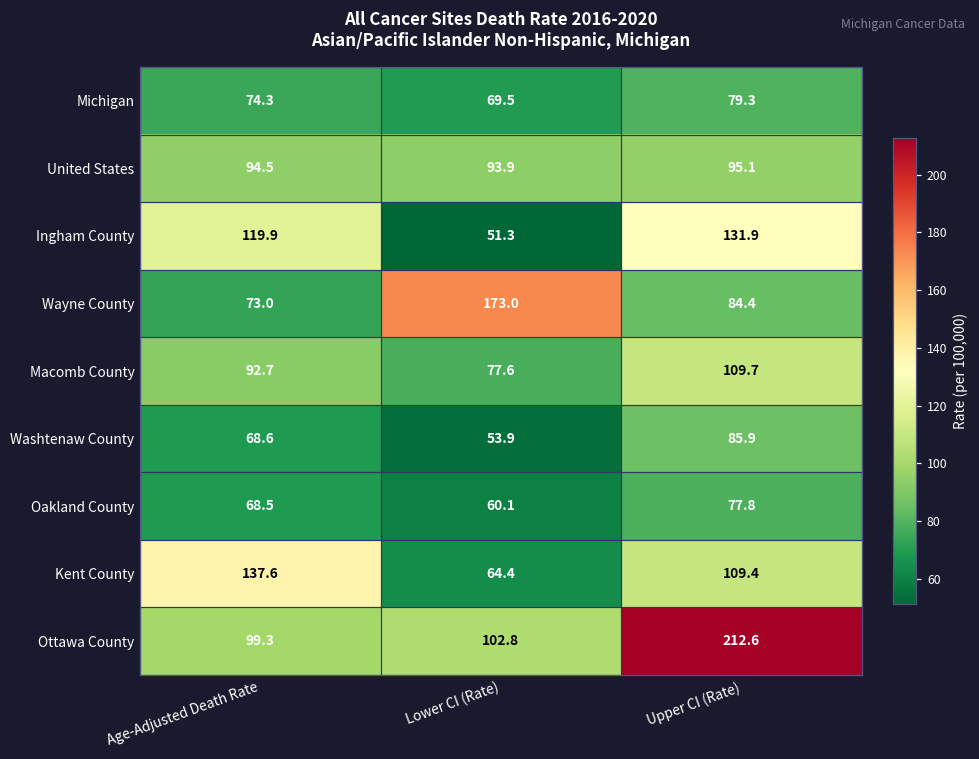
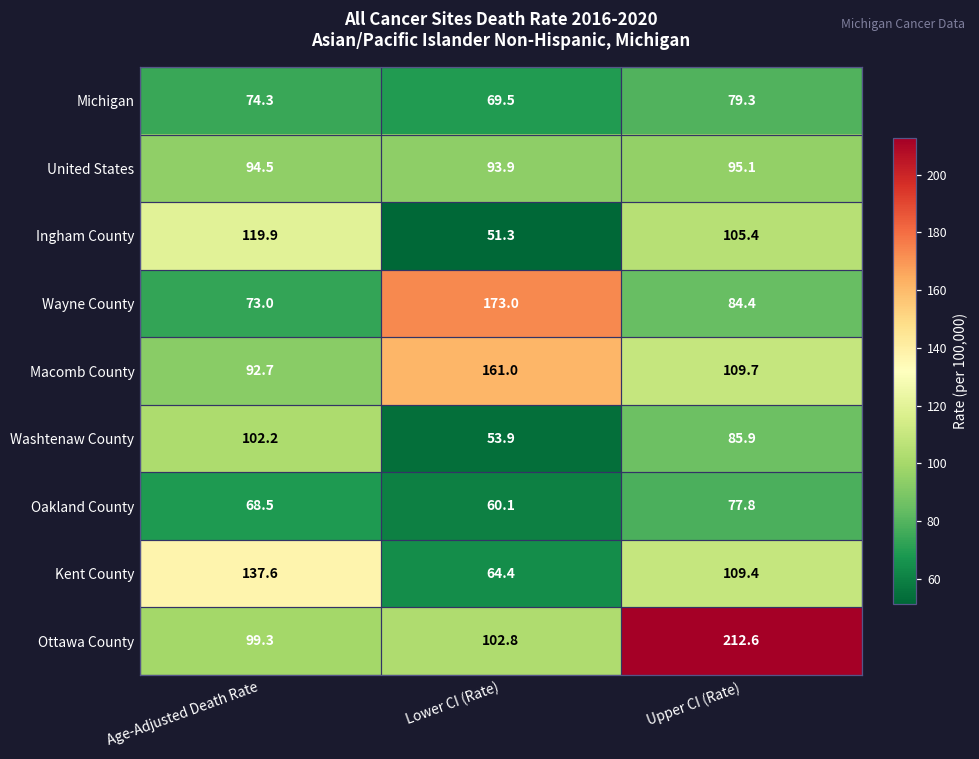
Ingham County, Upper CI (Rate): 131.9 -> 105.4
Macomb County, Lower CI (Rate): 77.6 -> 161.0
Washtenaw County, Age-Adjusted Death Rate: 68.6 -> 102.2
